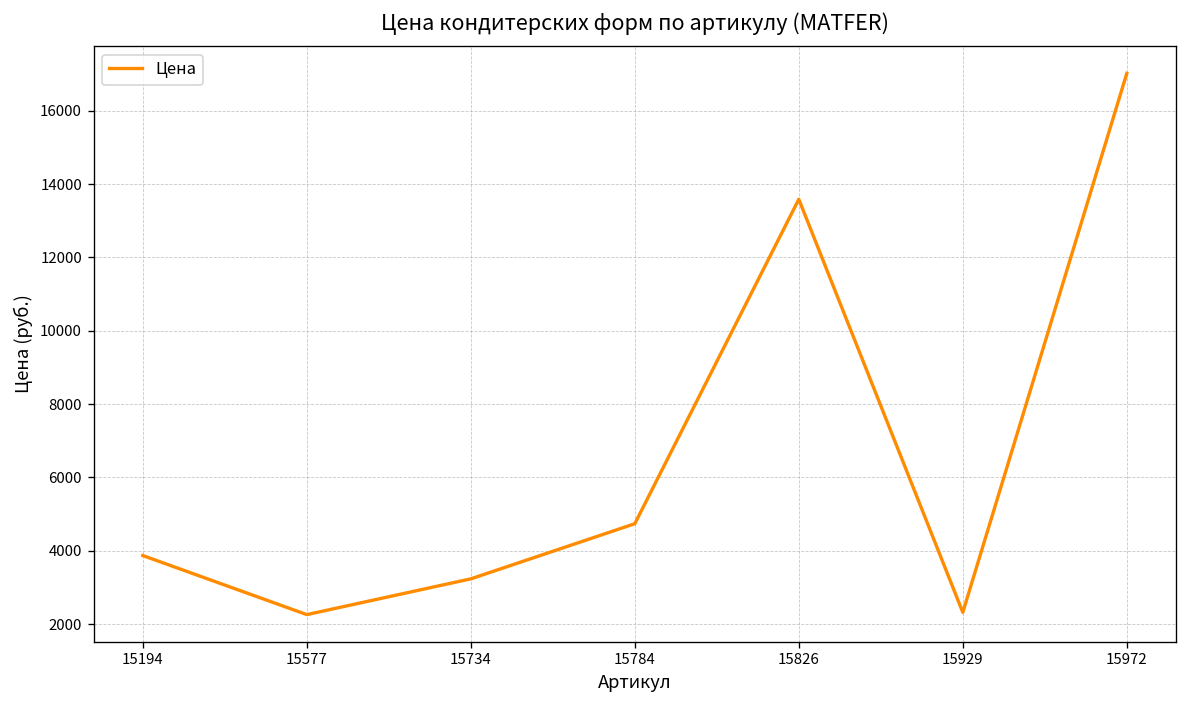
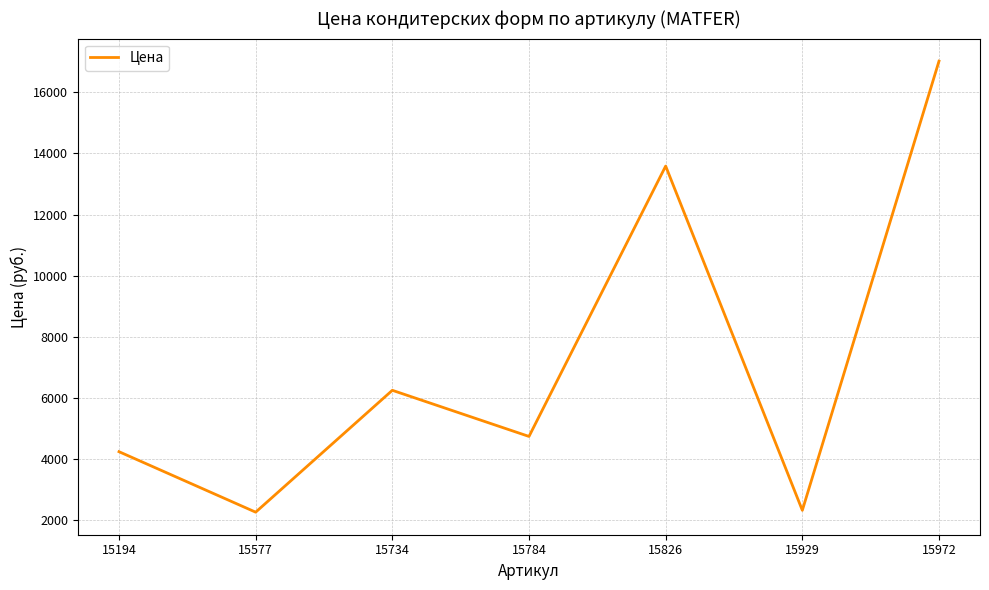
15194: 3900 -> 4200
15734: 3200 -> 6200
